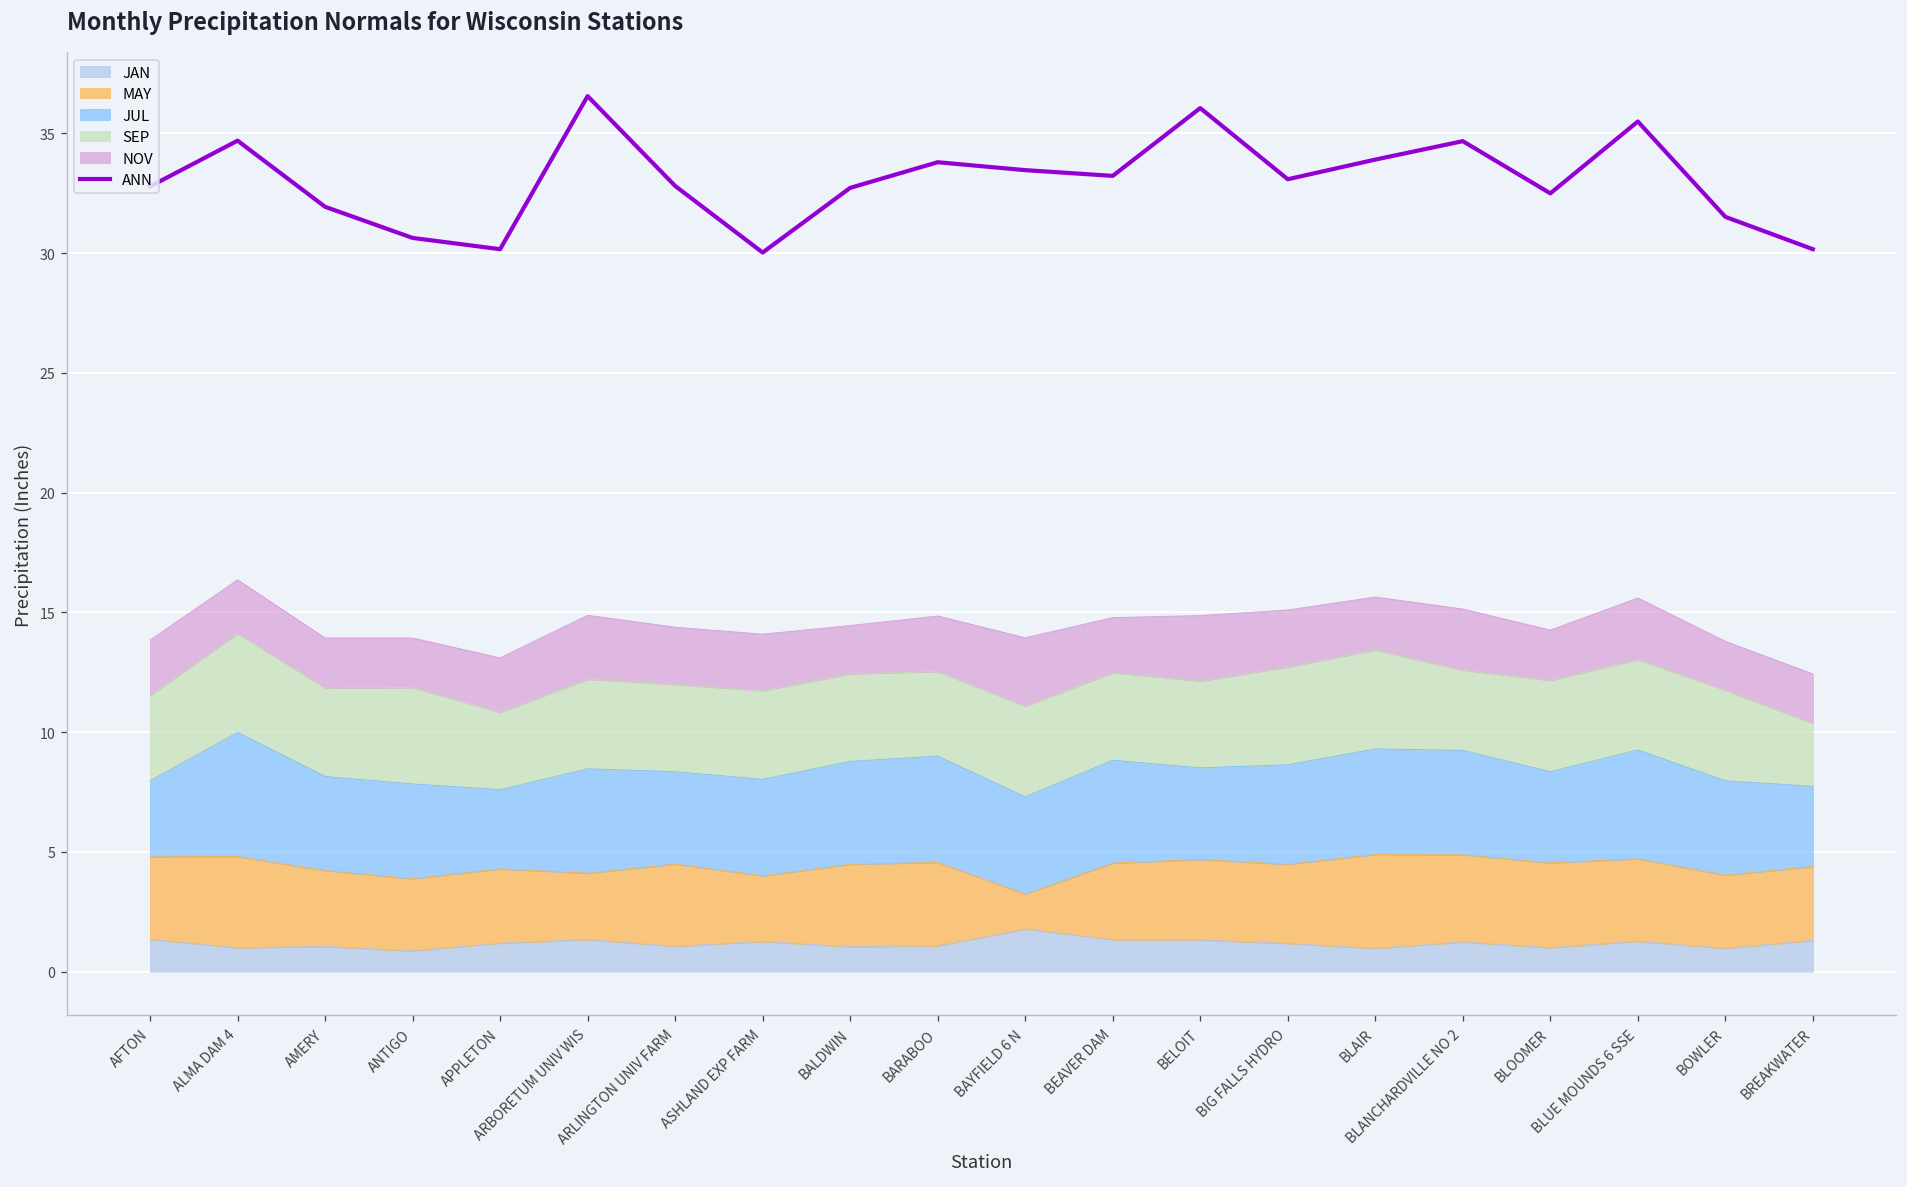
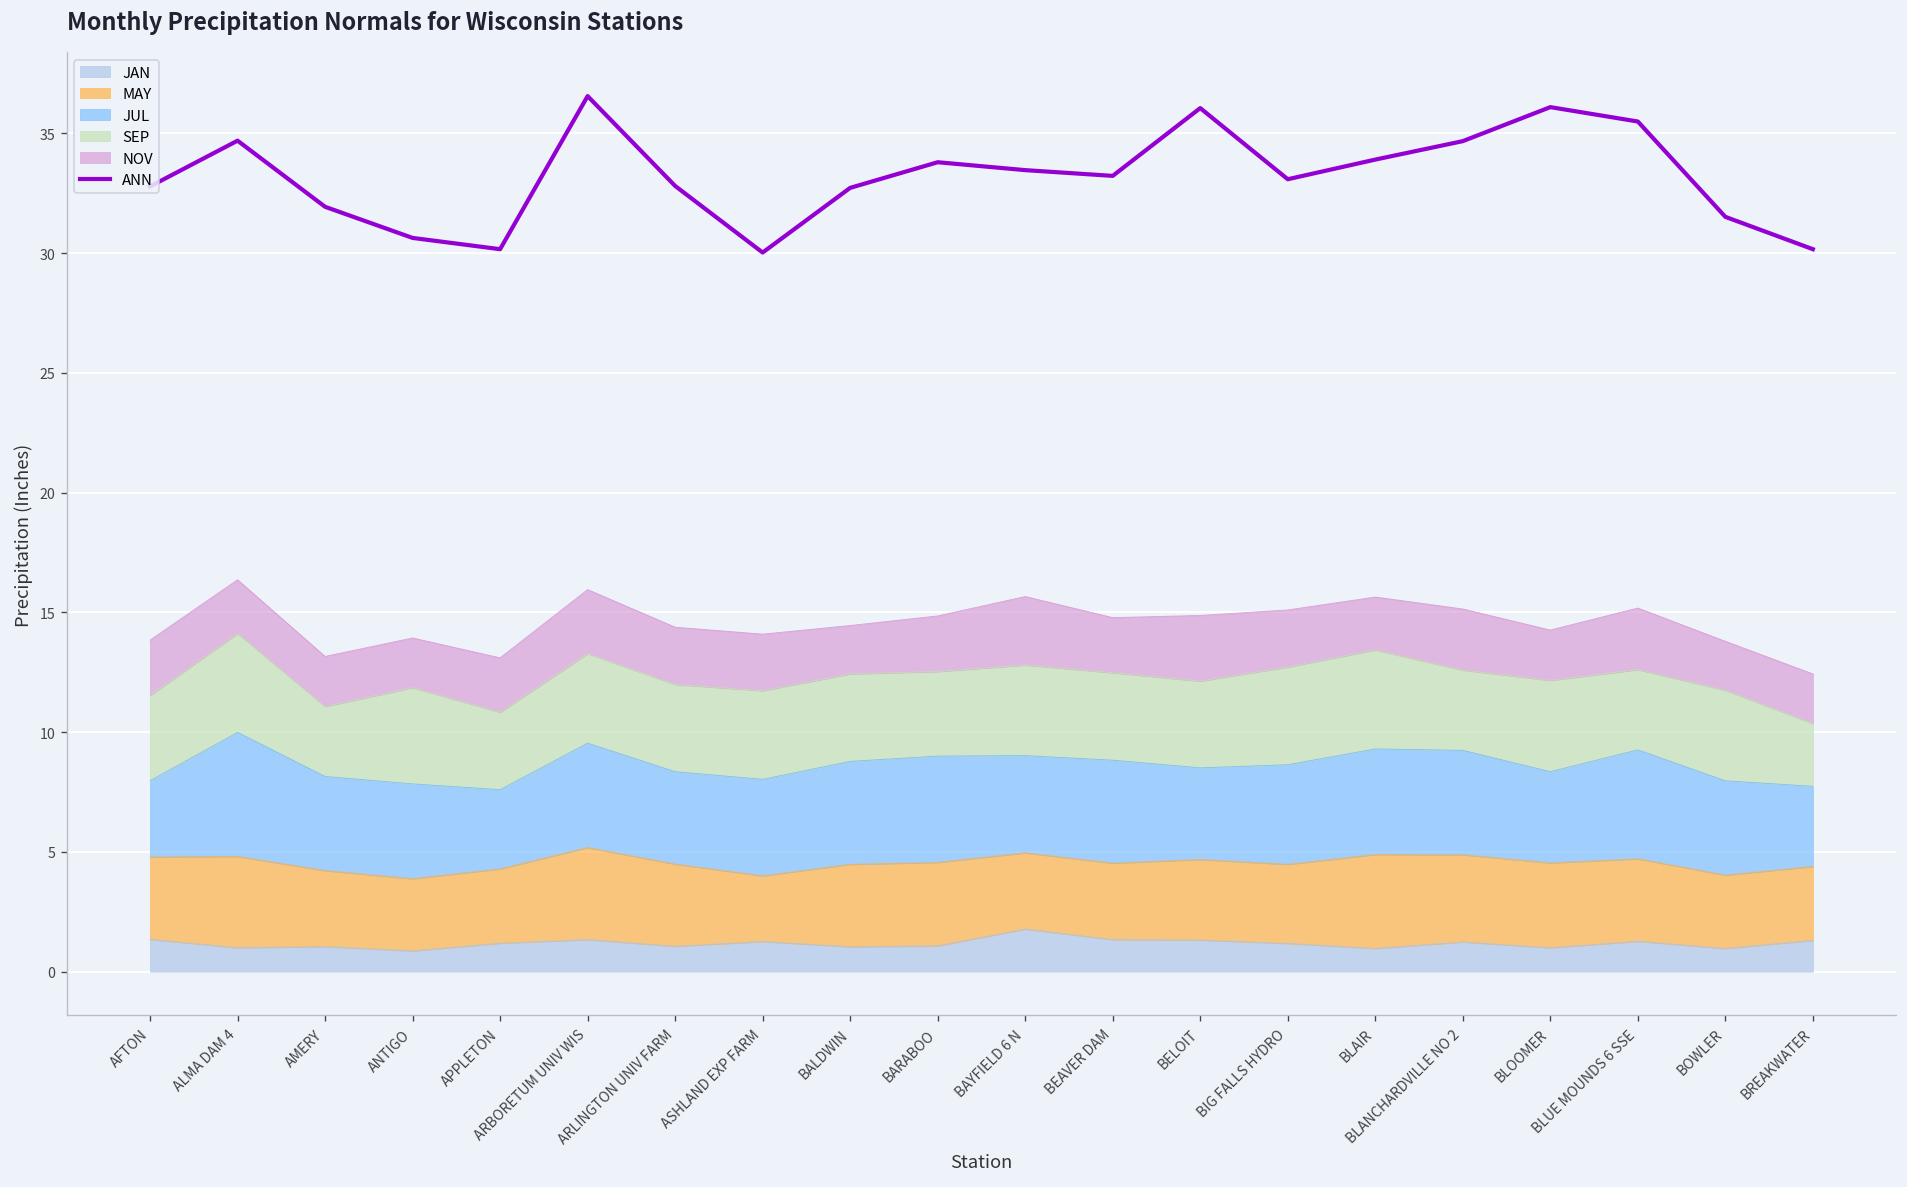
SEP, AMERY: 3.7 -> 2.9
MAY, ARBORETUM UNIV WIS: 2.8 -> 3.8
MAY, BAYFIELD 6 N: 1.5 -> 3.2
ANN, BLOOMER: 32.5 -> 36.1
SEP, BLUE MOUNDS 6 SSE: 3.8 -> 3.3
